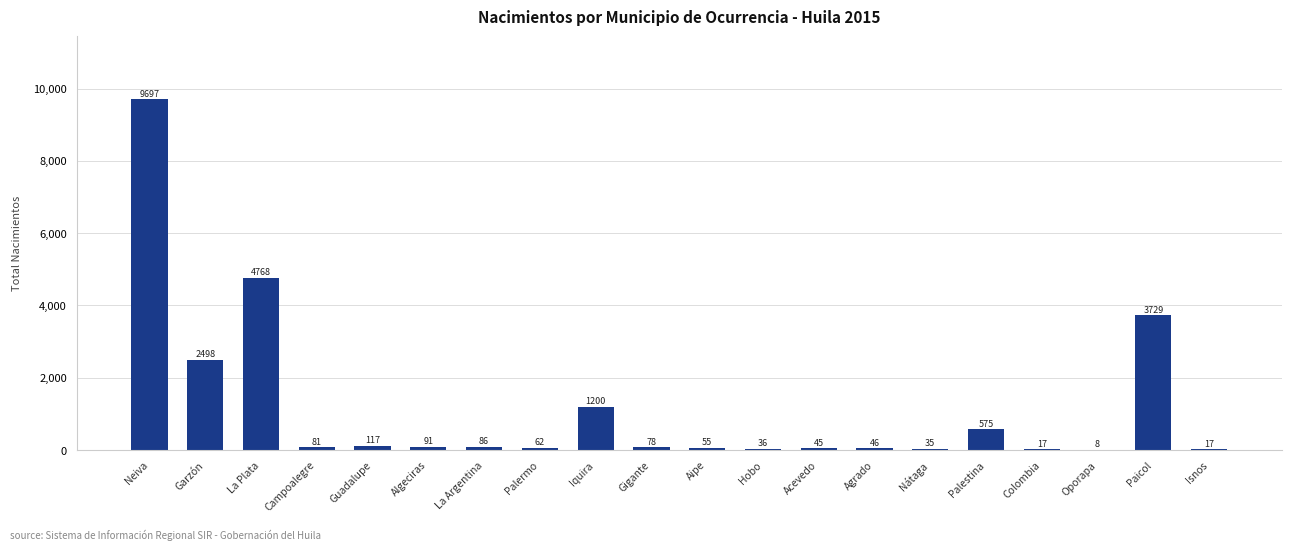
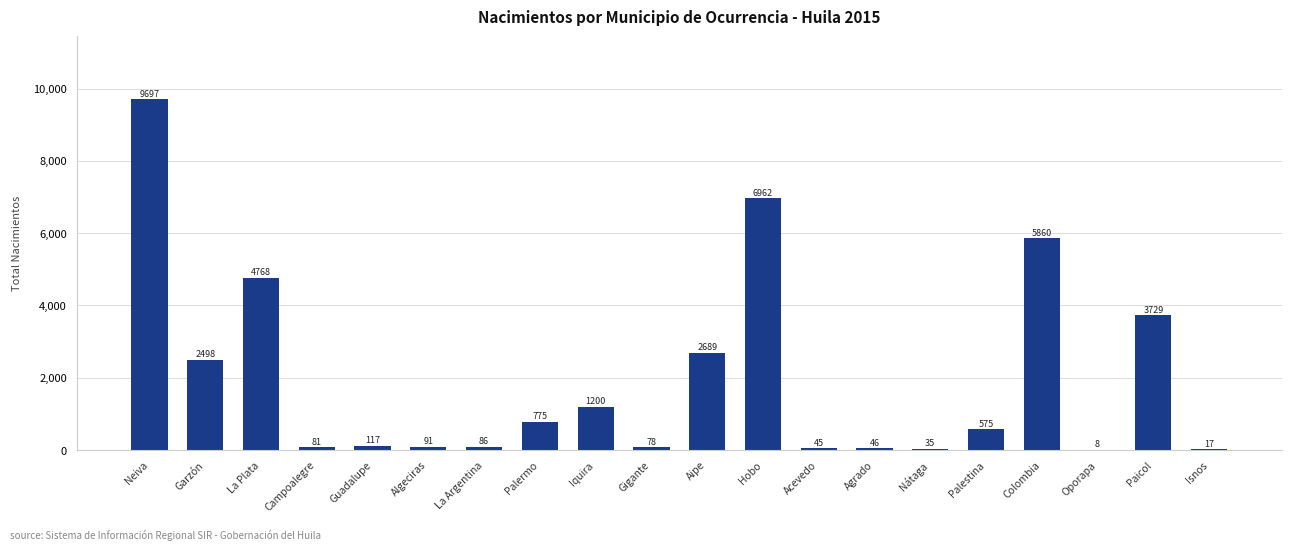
Palermo: 62 -> 775
Aipe: 55 -> 2689
Hobo: 36 -> 6962
Colombia: 17 -> 5860
